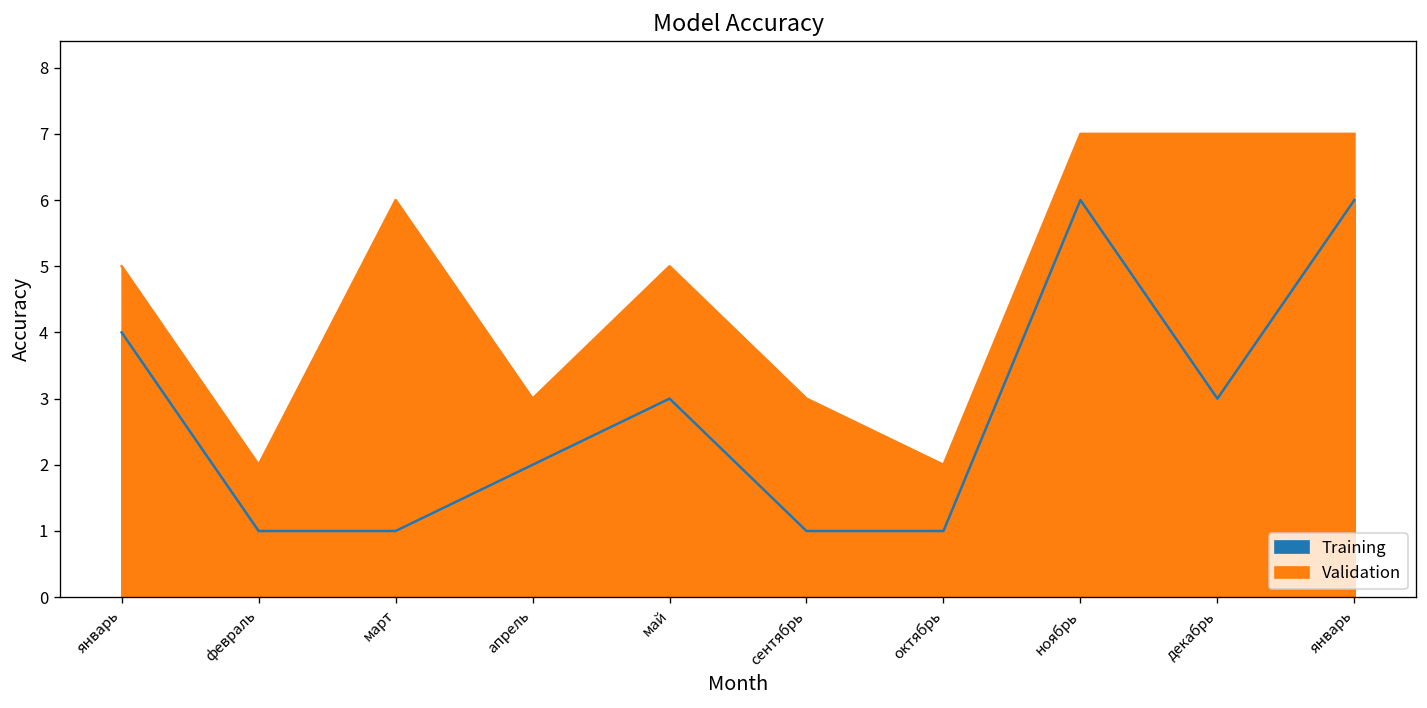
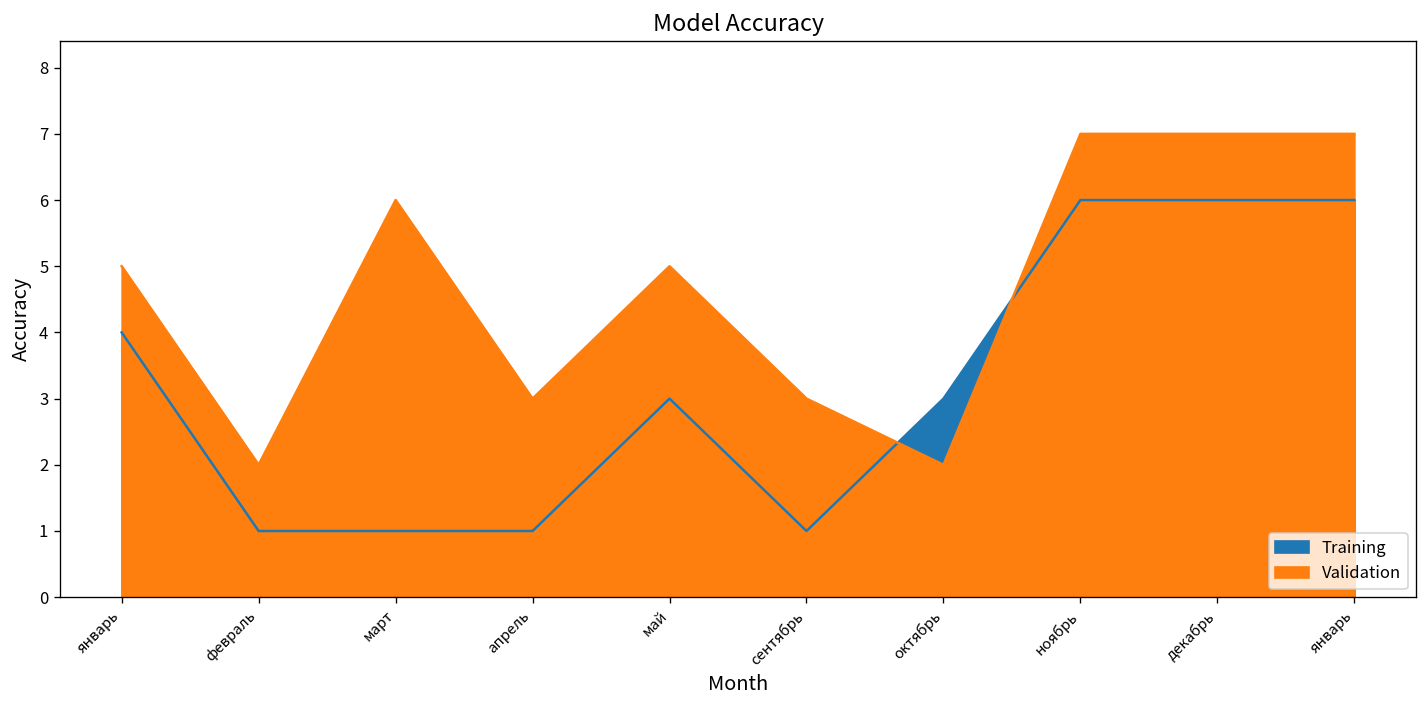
Training, апрель: 2 -> 1
Training, октябрь: 1 -> 3
Training, декабрь: 3 -> 6
